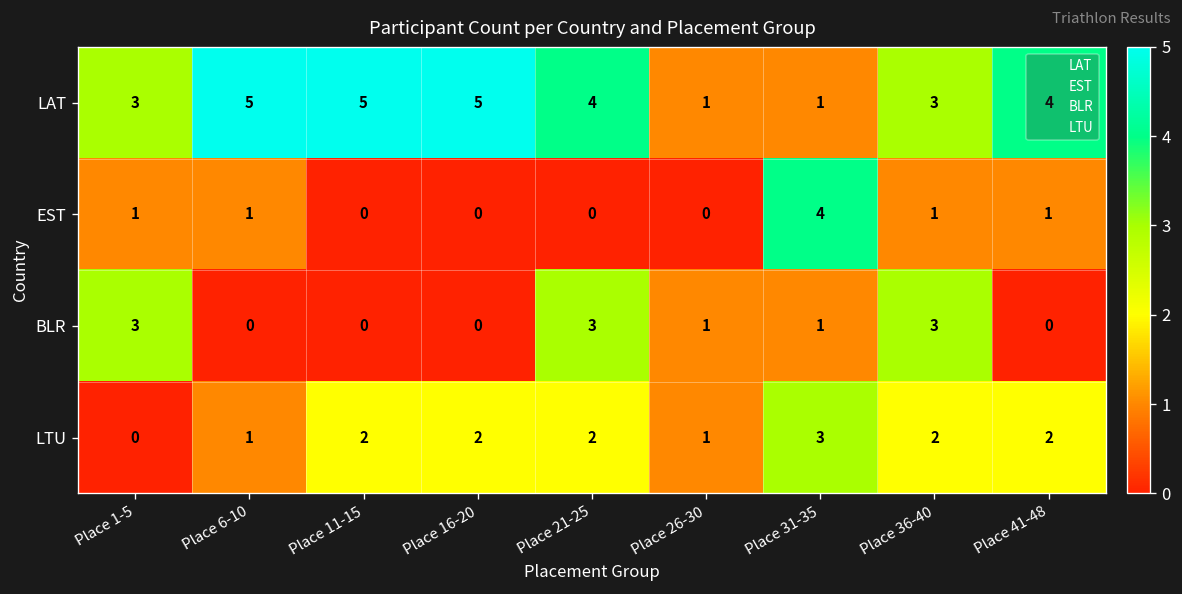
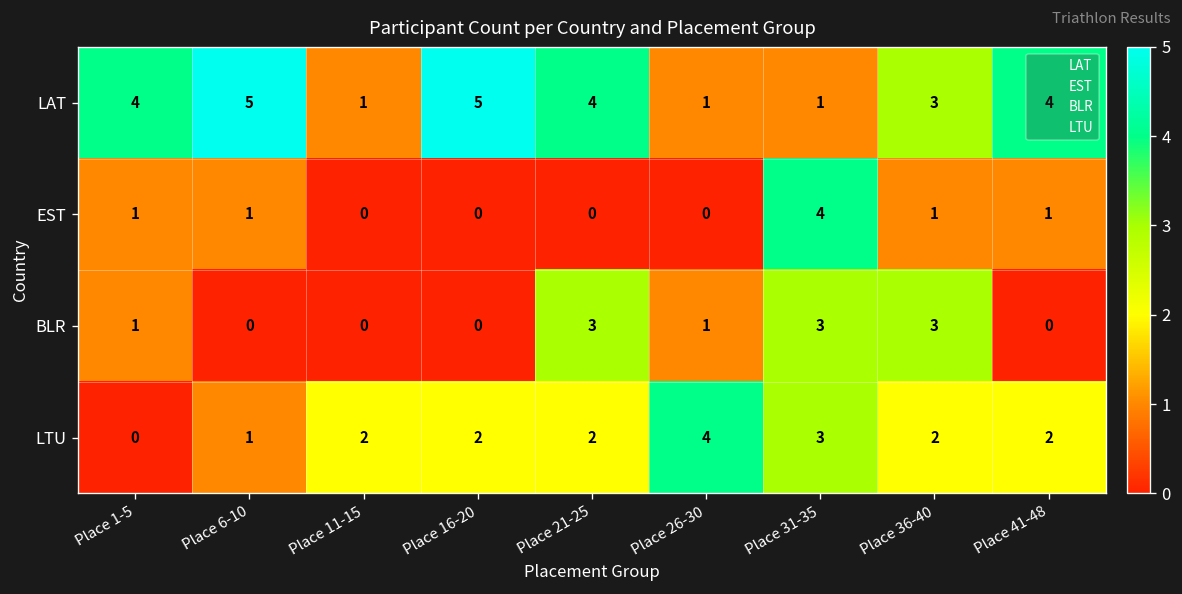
LAT, Place 1-5: 3 -> 4
LAT, Place 11-15: 5 -> 1
BLR, Place 1-5: 3 -> 1
BLR, Place 31-35: 1 -> 3
LTU, Place 26-30: 1 -> 4
